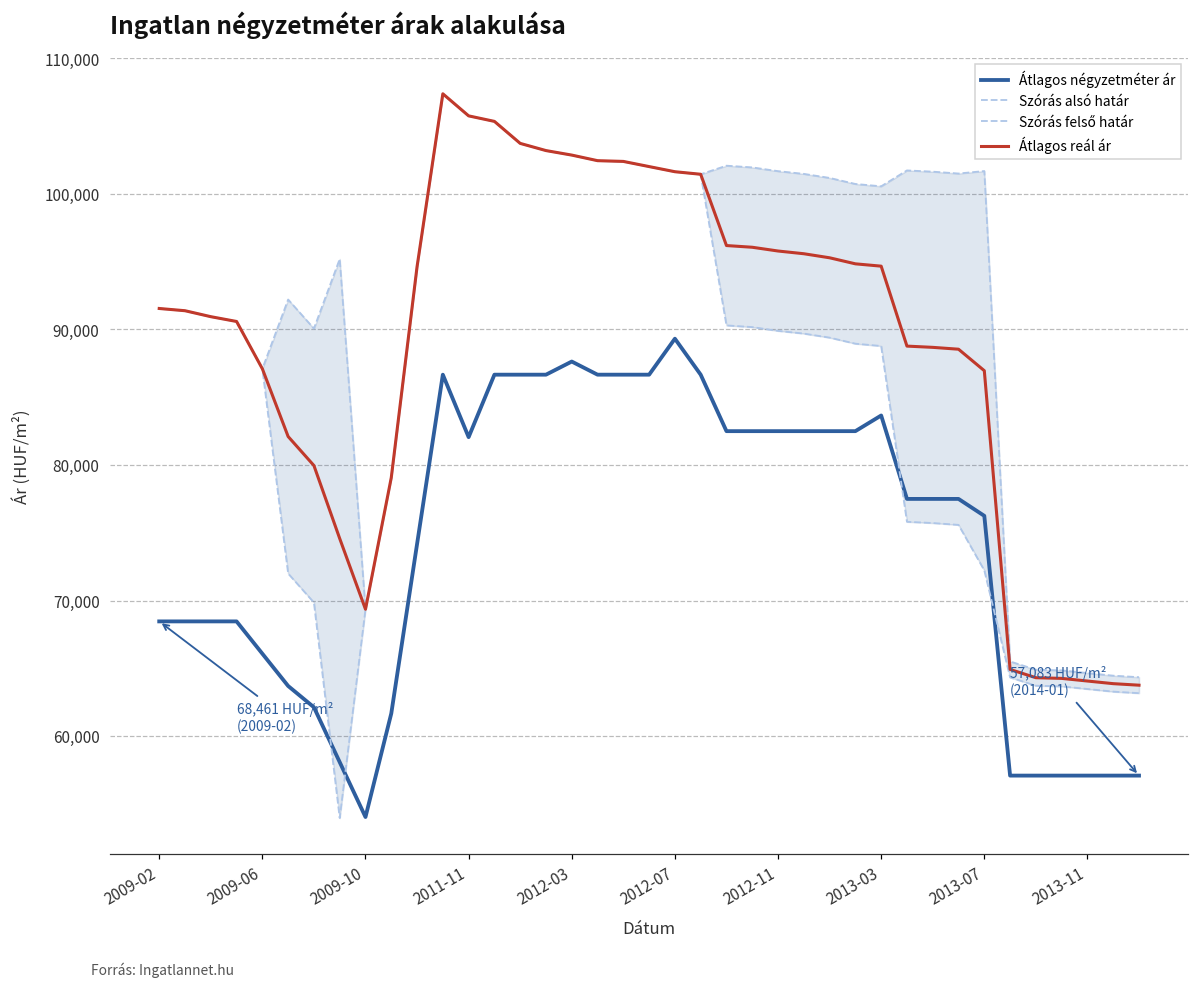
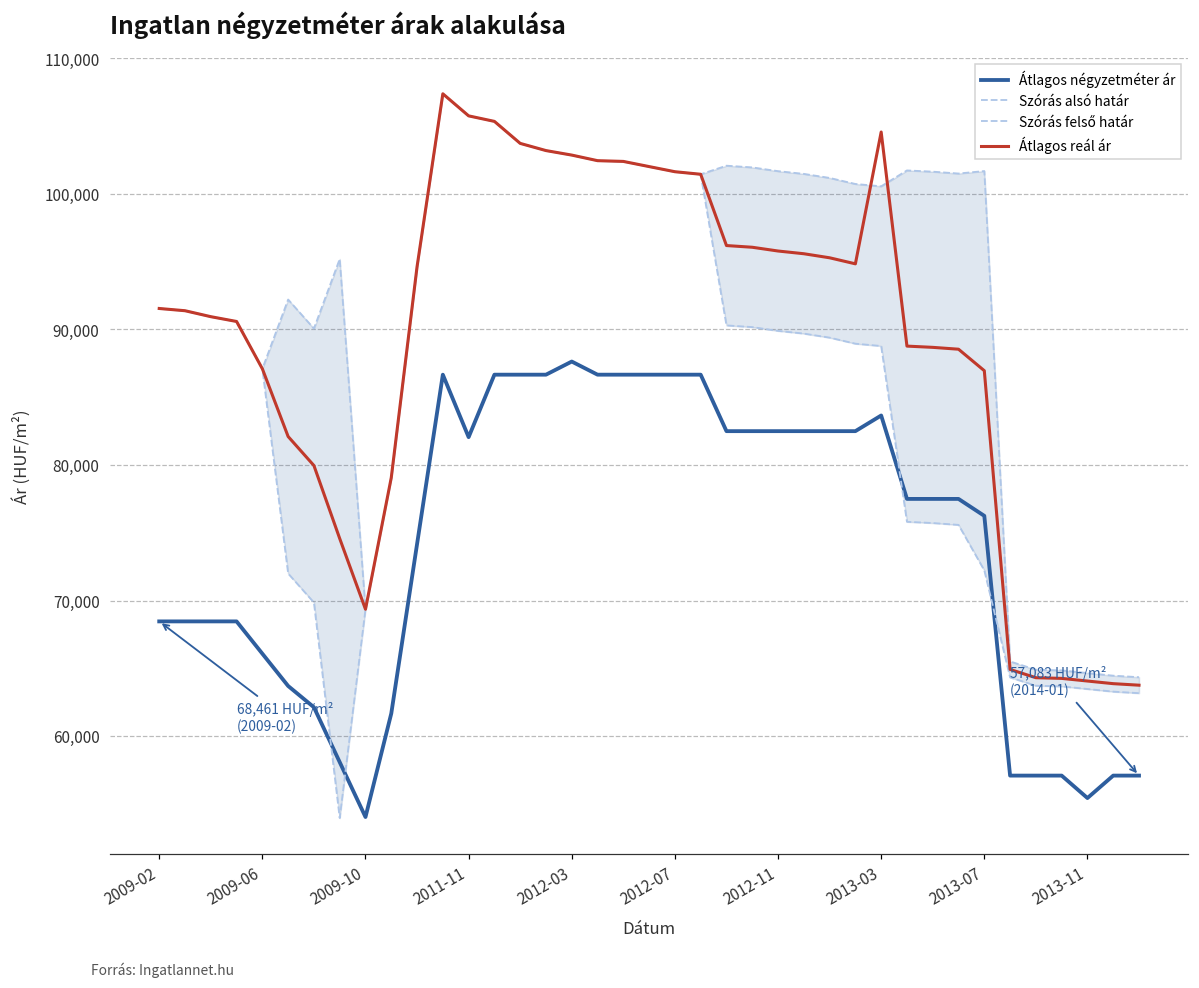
Átlagos négyzetméter ár, 2012-07: 89,300 -> 86,700
Átlagos reál ár, 2013-03: 94,700 -> 104,600
Átlagos négyzetméter ár, 2013-11: 57,100 -> 55,400
